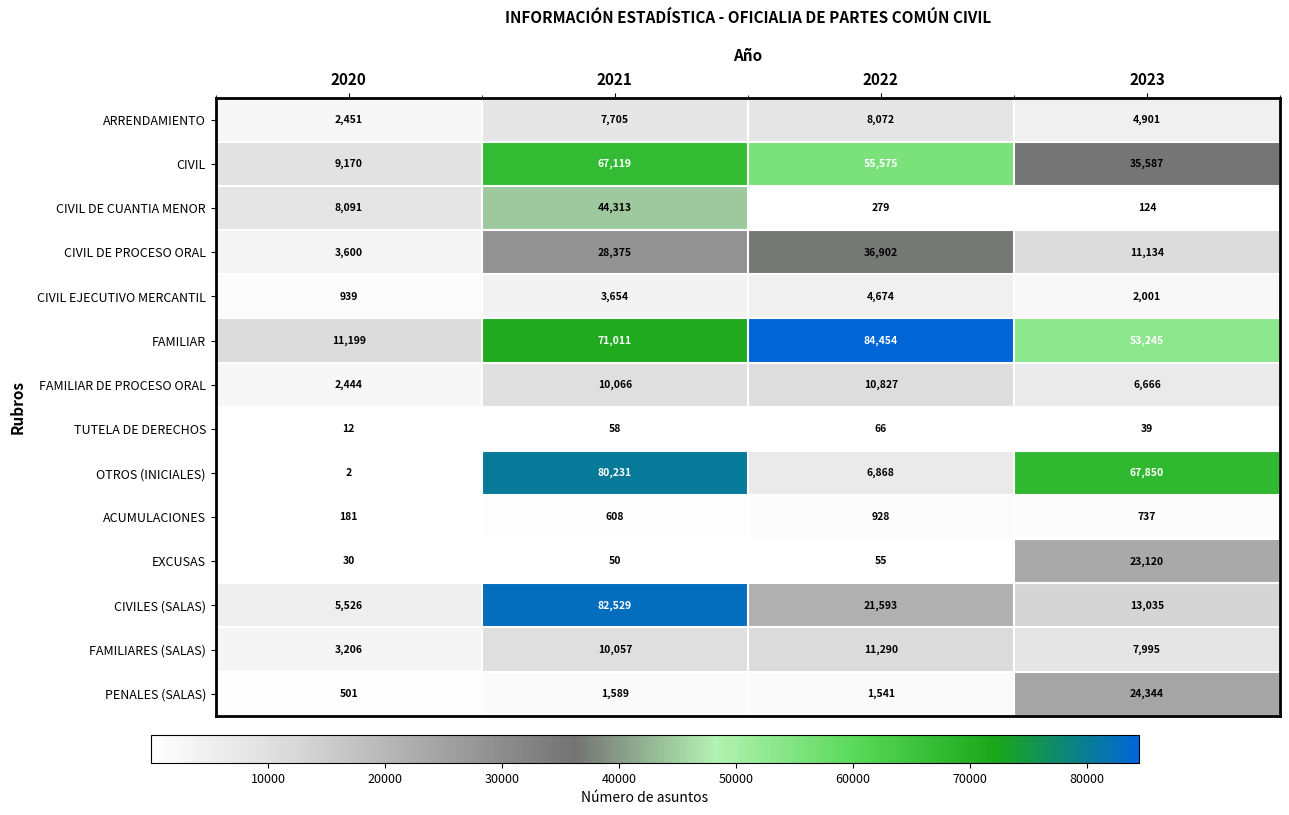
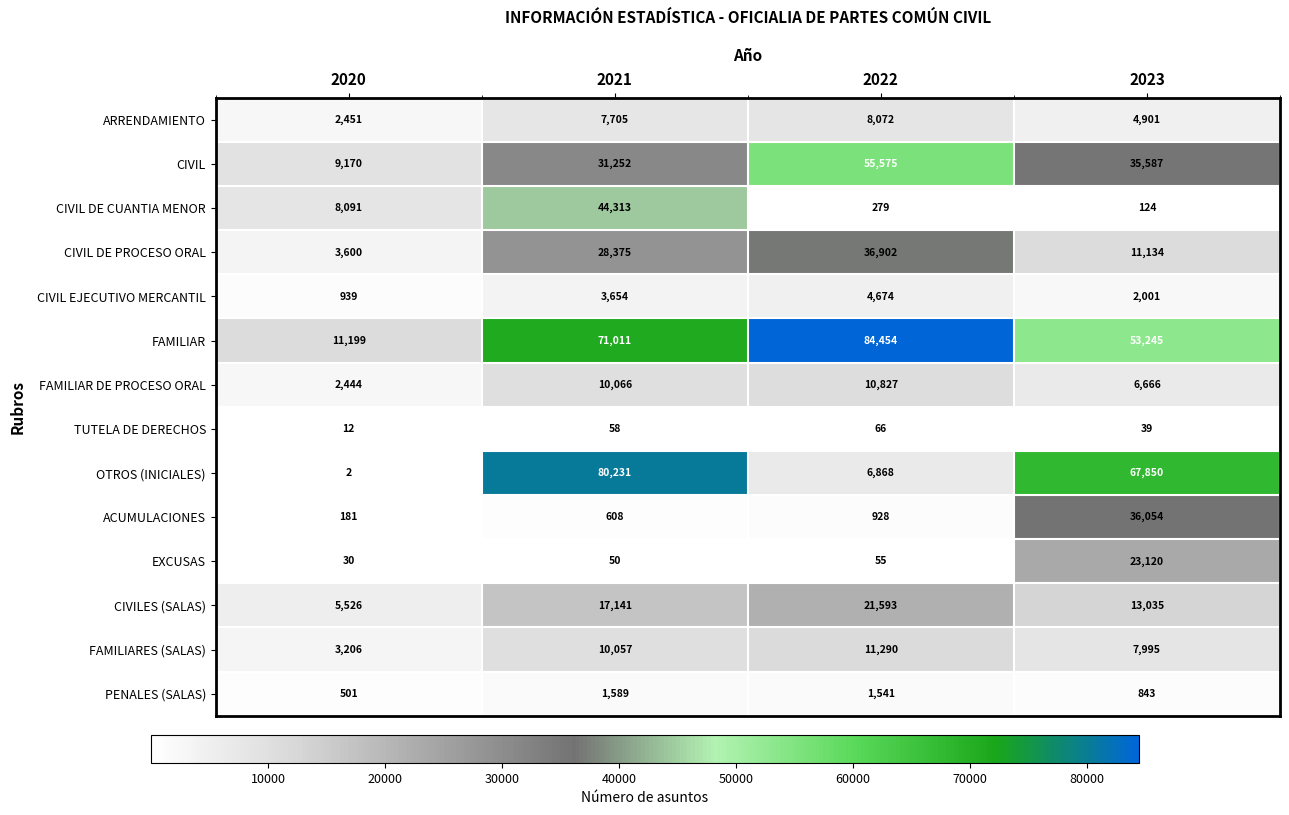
CIVIL, 2021: 67,119 -> 31,252
ACUMULACIONES, 2023: 737 -> 36,054
CIVILES (SALAS), 2021: 82,529 -> 17,141
PENALES (SALAS), 2023: 24,344 -> 843
